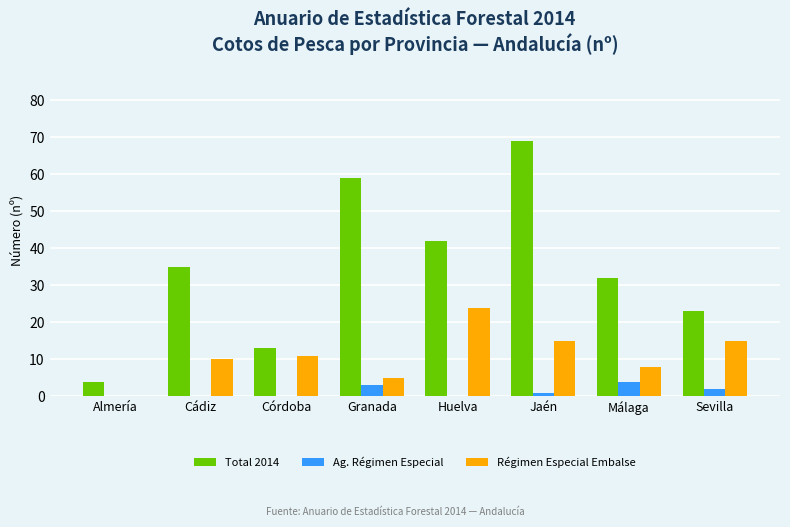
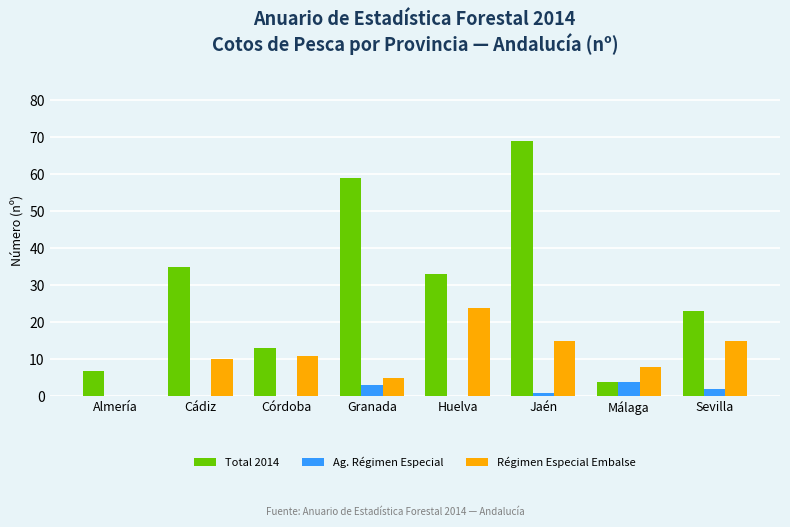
Total 2014, Almería: 4 -> 7
Total 2014, Huelva: 42 -> 33
Total 2014, Málaga: 32 -> 4
